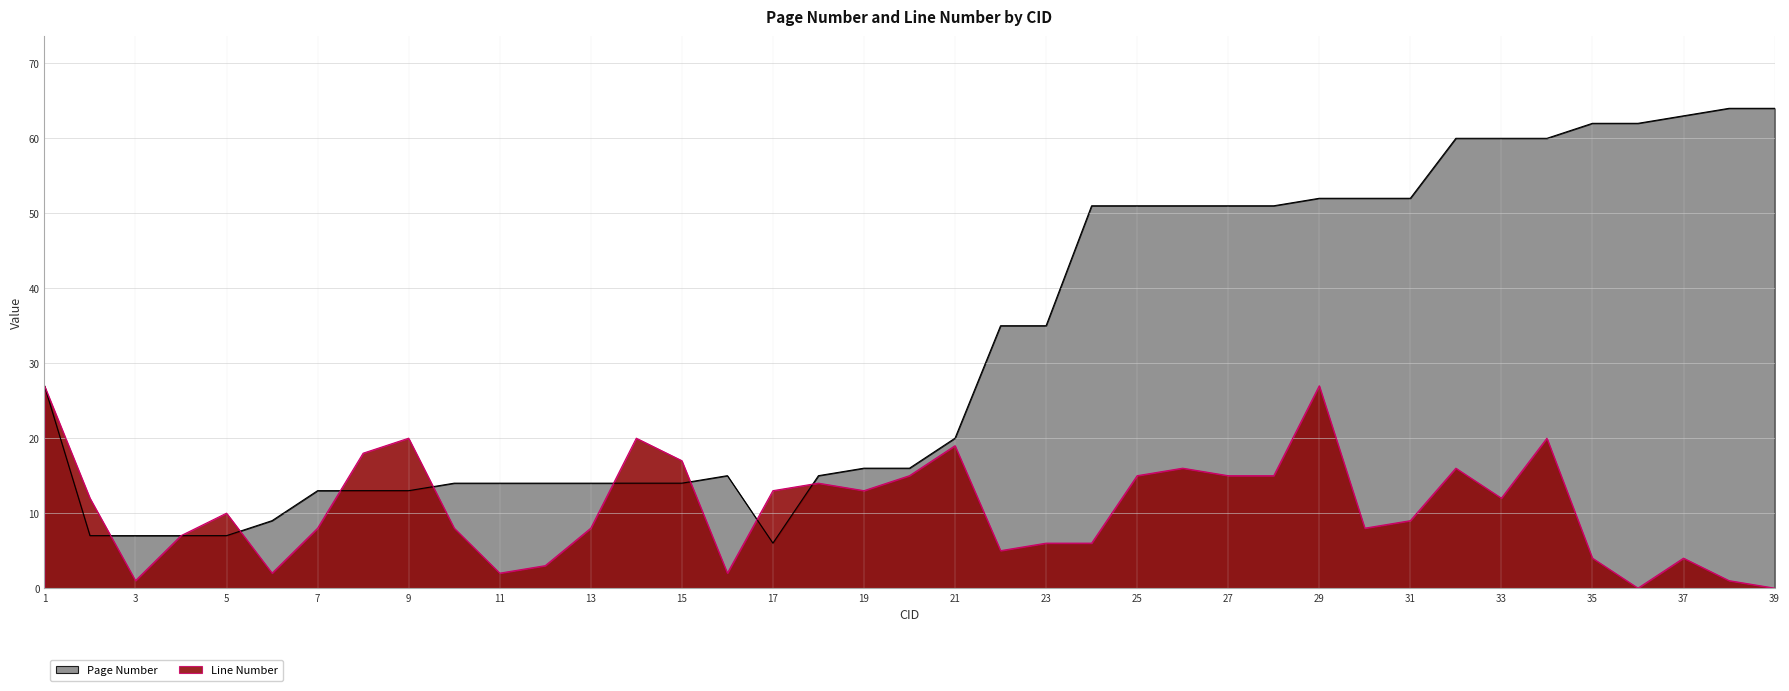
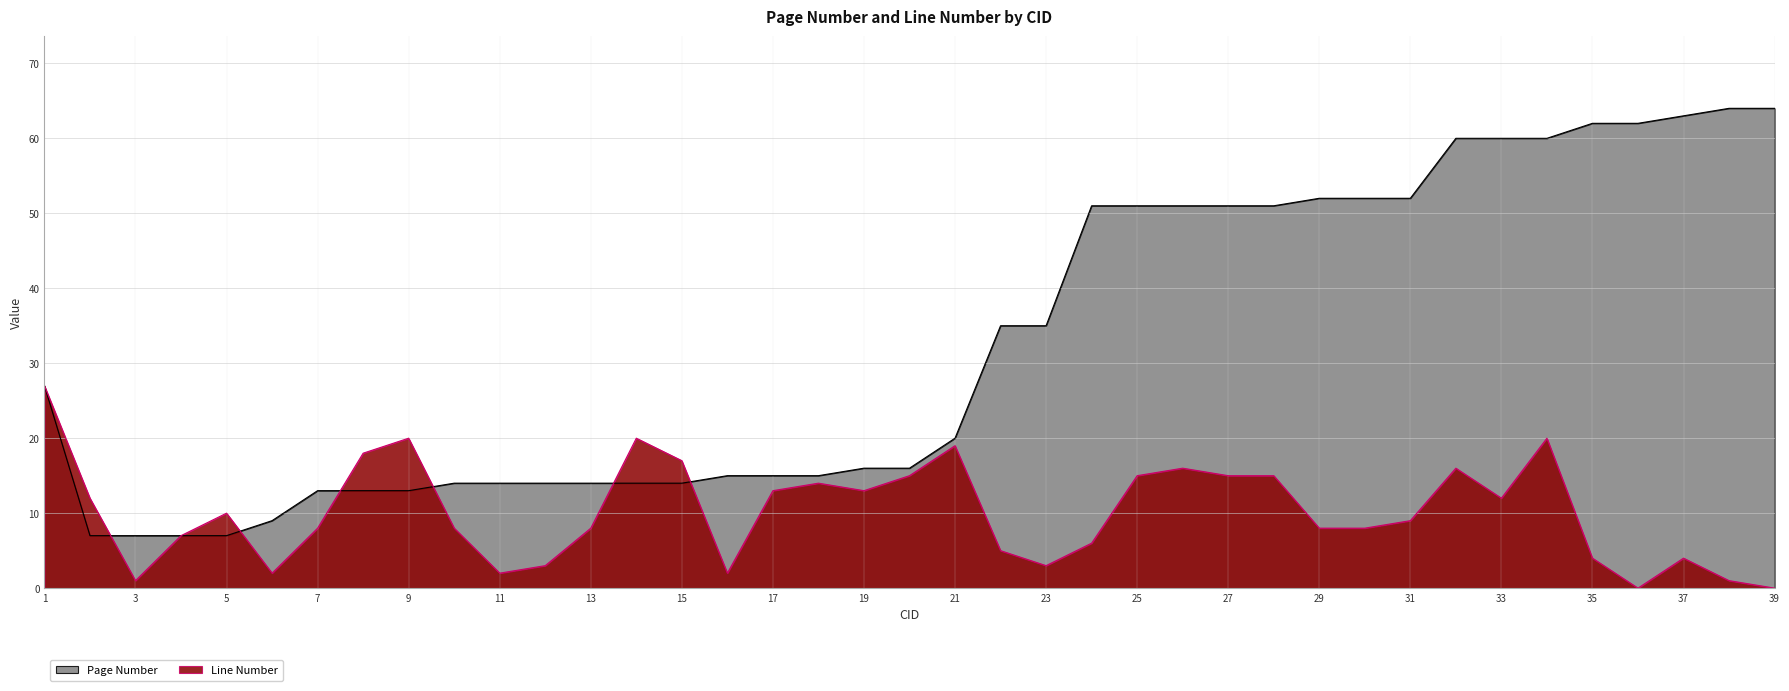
Page Number, 17: 6 -> 15
Line Number, 23: 6 -> 3
Line Number, 29: 27 -> 8
